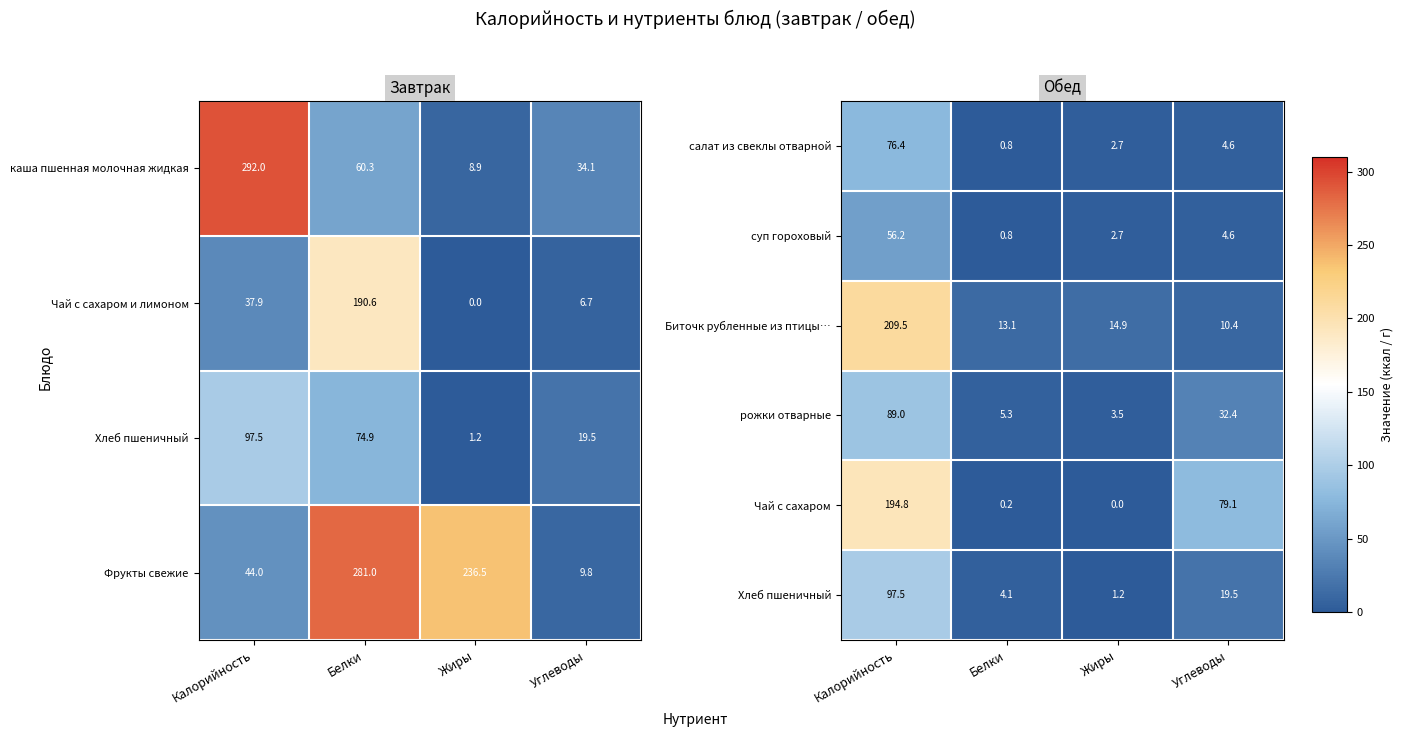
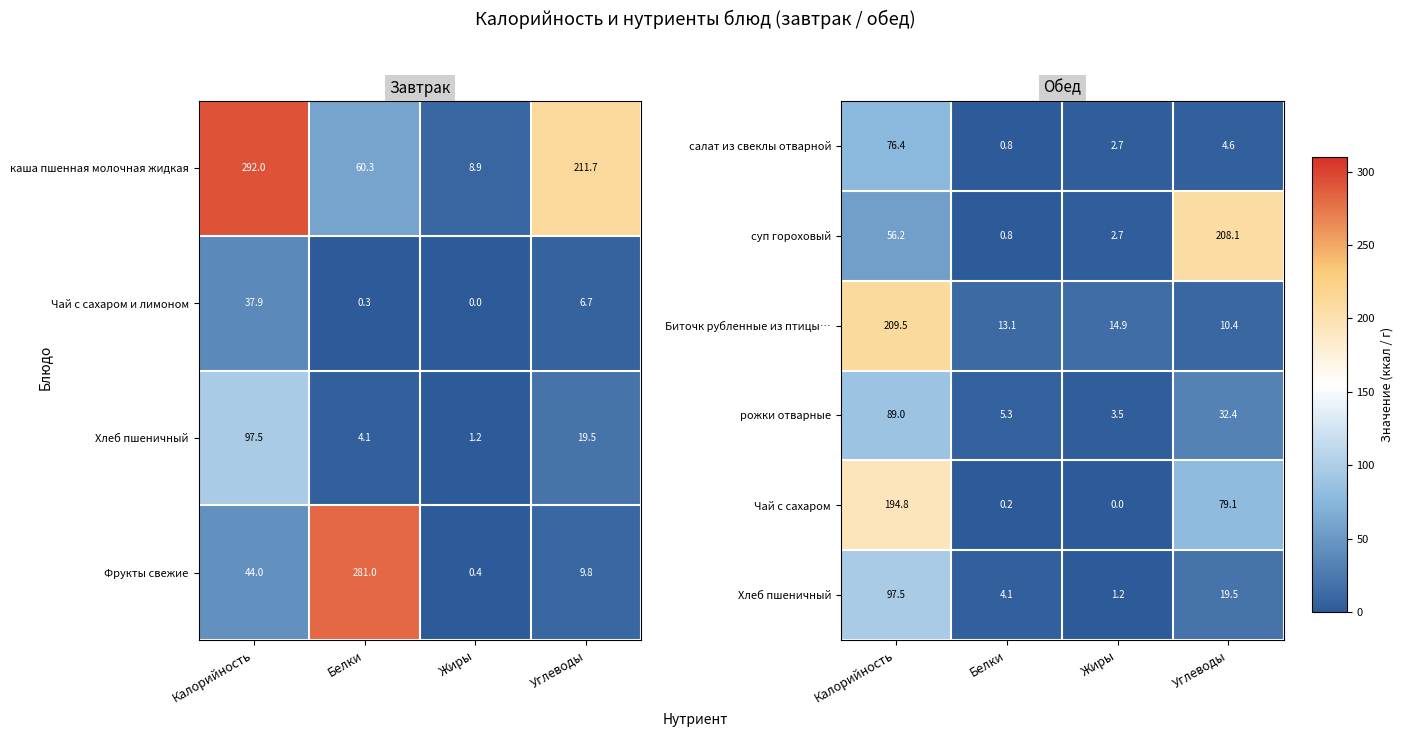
Завтрак, каша пшенная молочная жидкая, Углеводы: 34.1 -> 211.7
Завтрак, Чай с сахаром и лимоном, Белки: 190.6 -> 0.3
Завтрак, Хлеб пшеничный, Белки: 74.9 -> 4.1
Завтрак, Фрукты свежие, Жиры: 236.5 -> 0.4
Обед, суп гороховый, Углеводы: 4.6 -> 208.1
